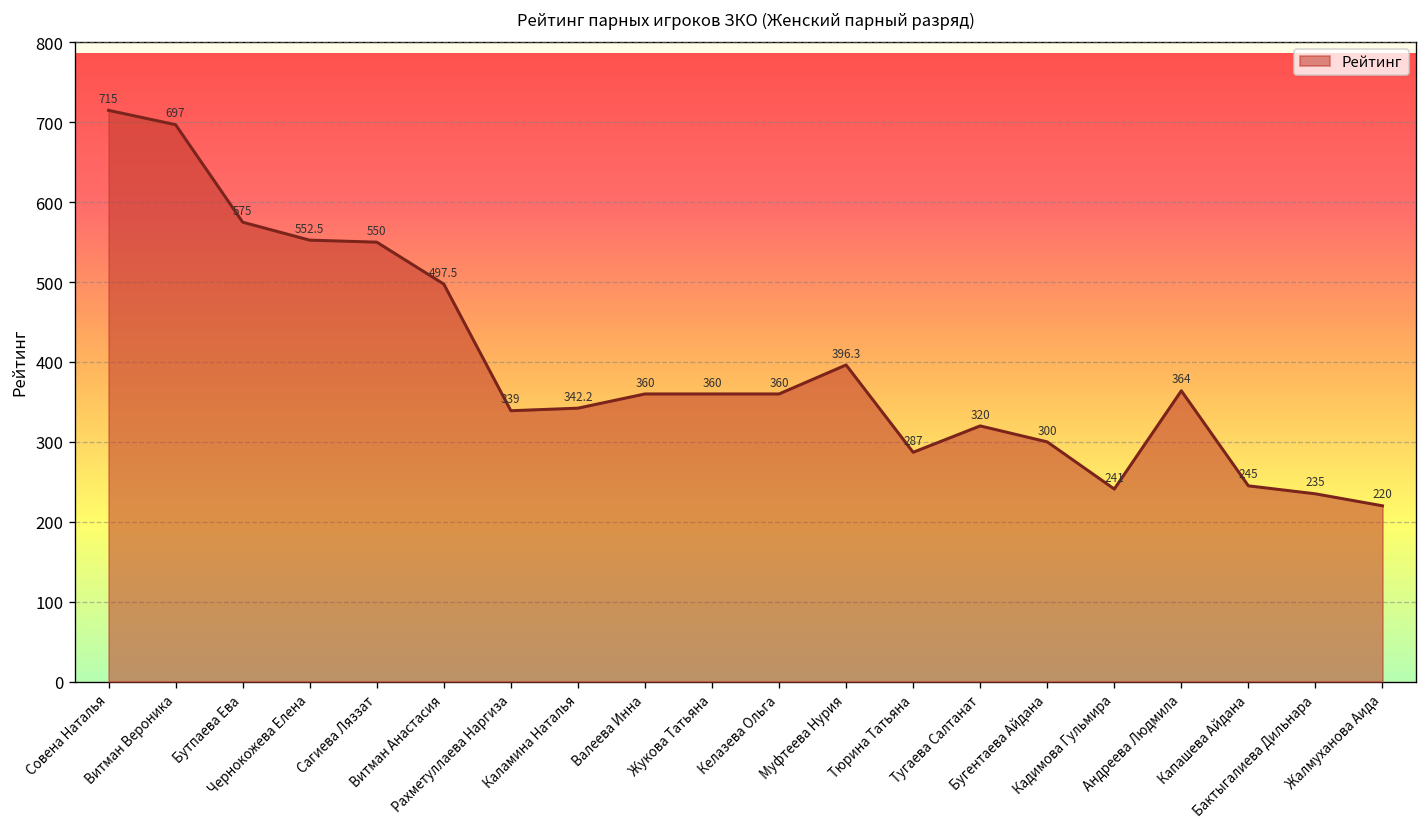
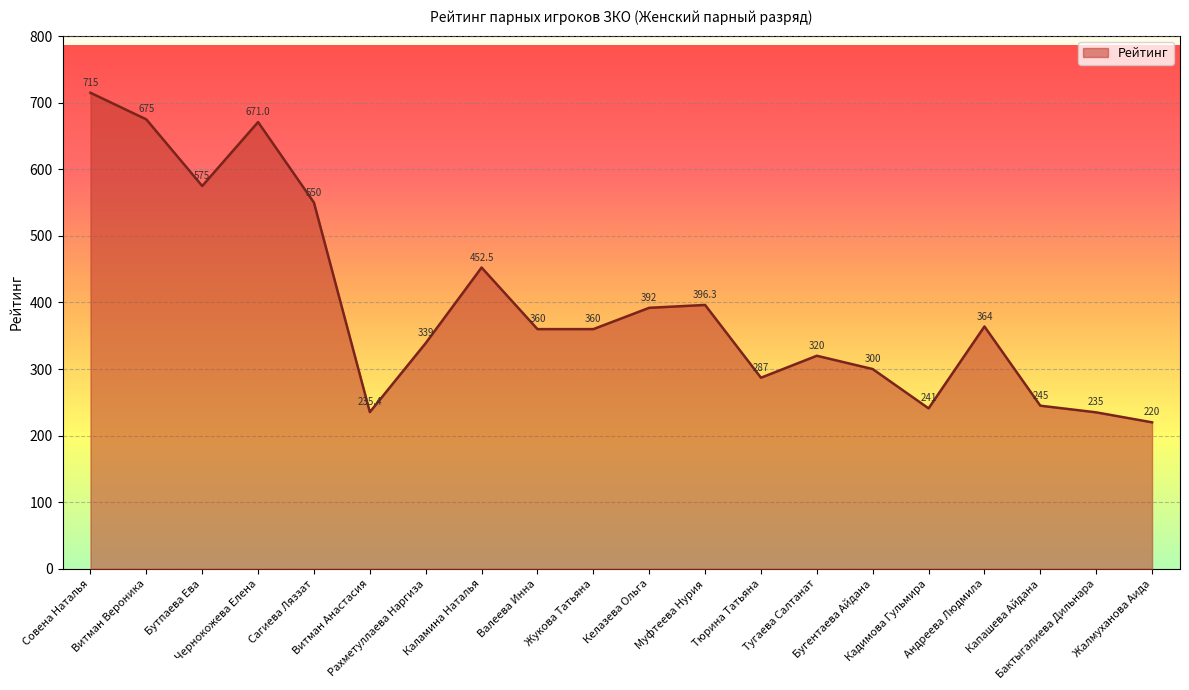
Витман Вероника: 697 -> 675
Чернокожева Елена: 552.5 -> 671.0
Витман Анастасия: 497.5 -> 235.4
Каламина Наталья: 342.2 -> 452.5
Келазева Ольга: 360 -> 392
